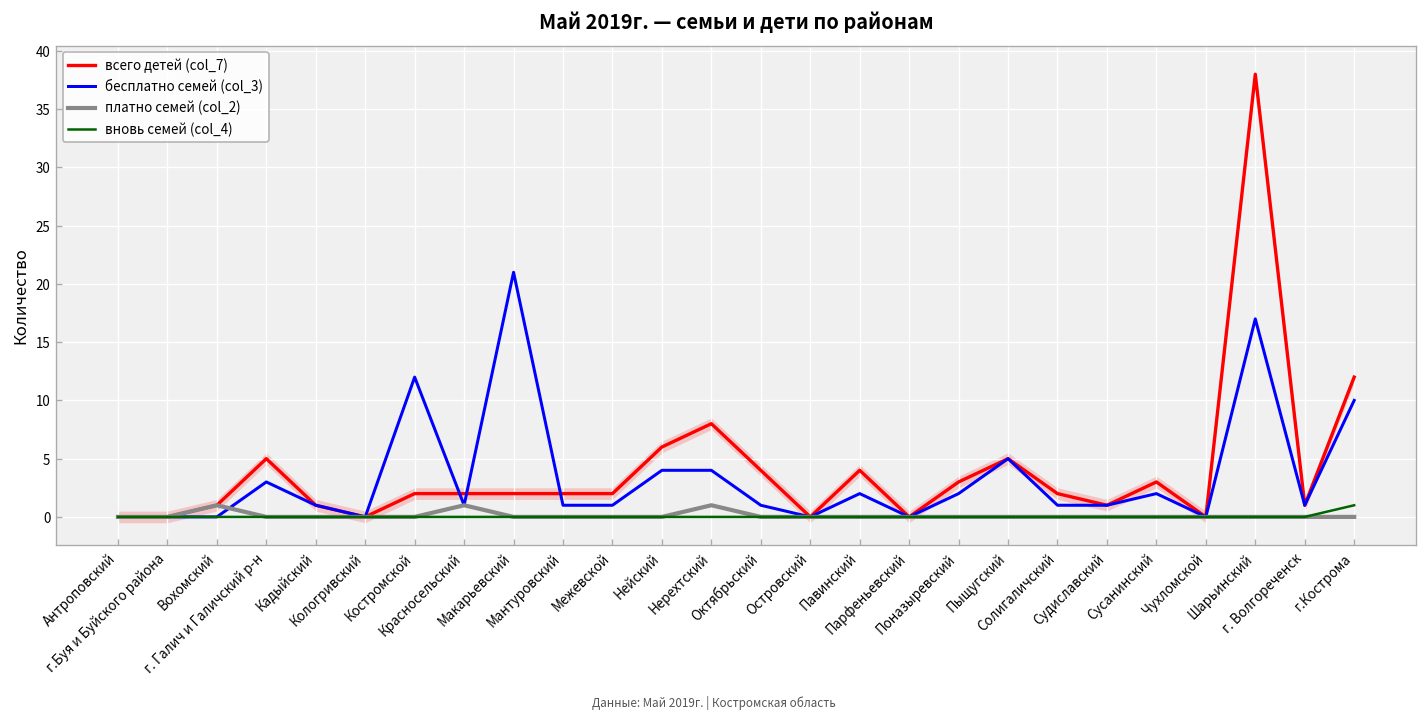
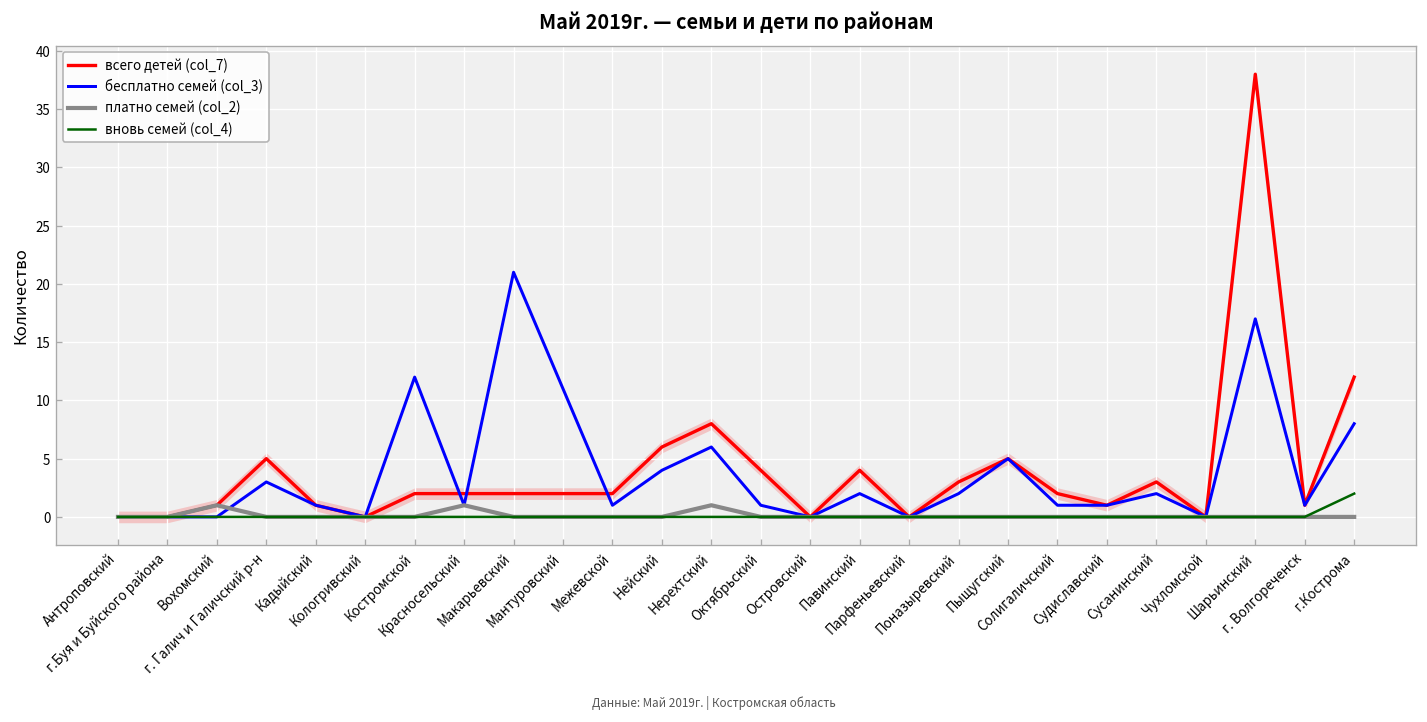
бесплатно семей (col_3), Мантуровский: 1 -> 11
бесплатно семей (col_3), Нерехтский: 4 -> 6
бесплатно семей (col_3), г.Кострома: 10 -> 8
вновь семей (col_4), г.Кострома: 1 -> 2
